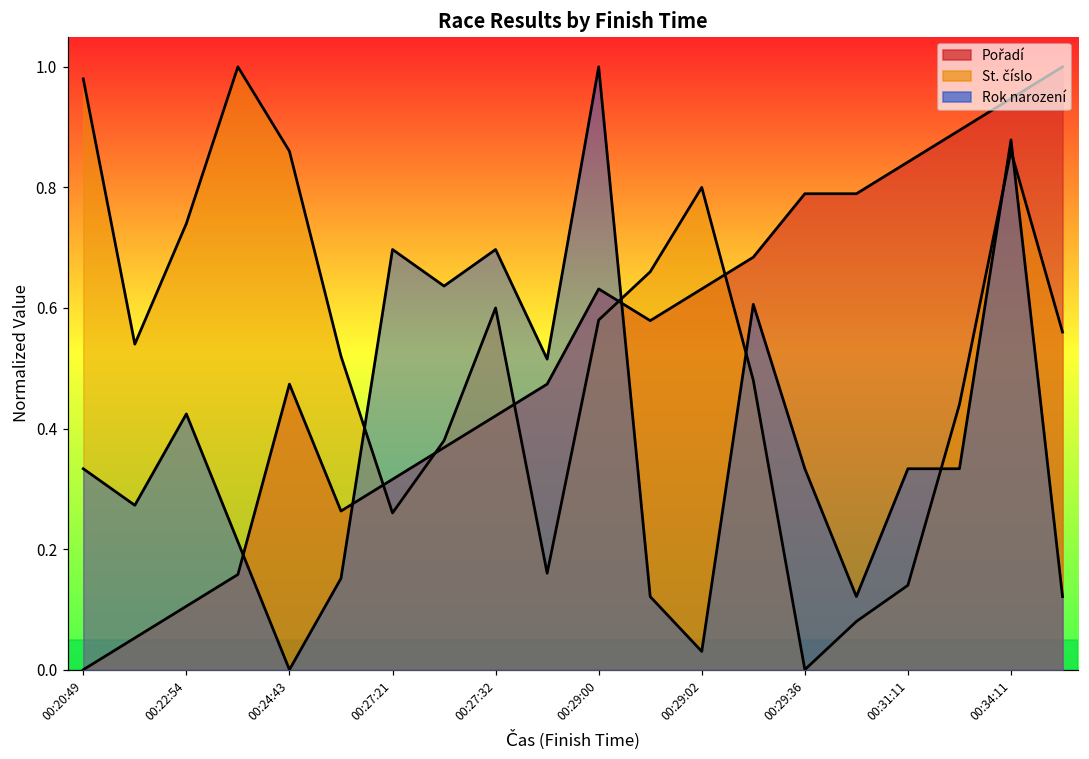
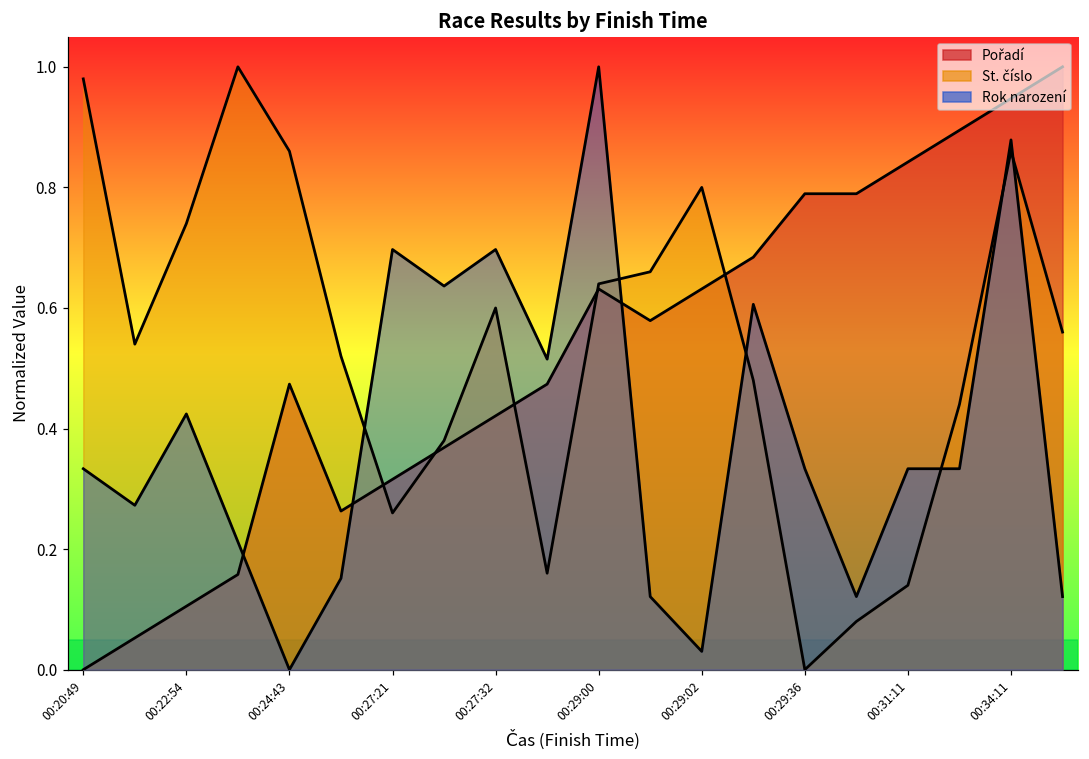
St. číslo, 00:29:00: 0.58 -> 0.64
